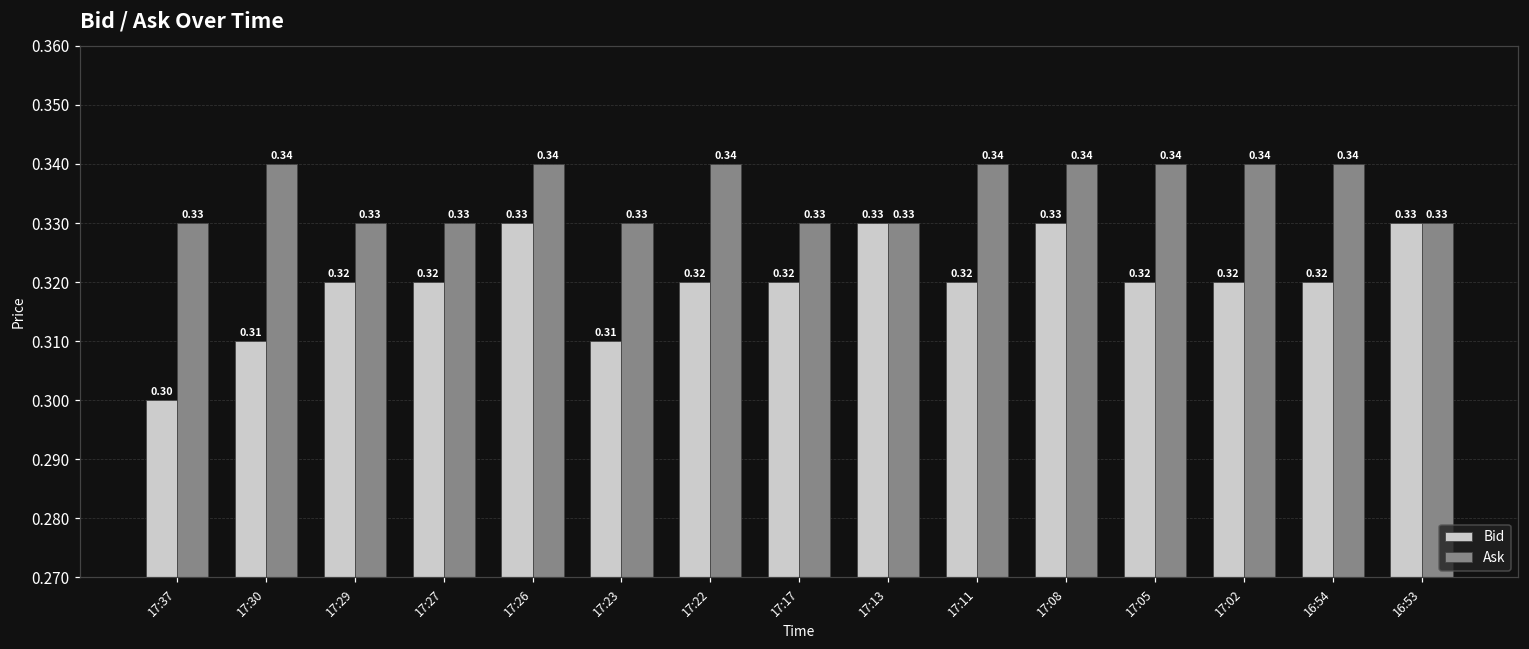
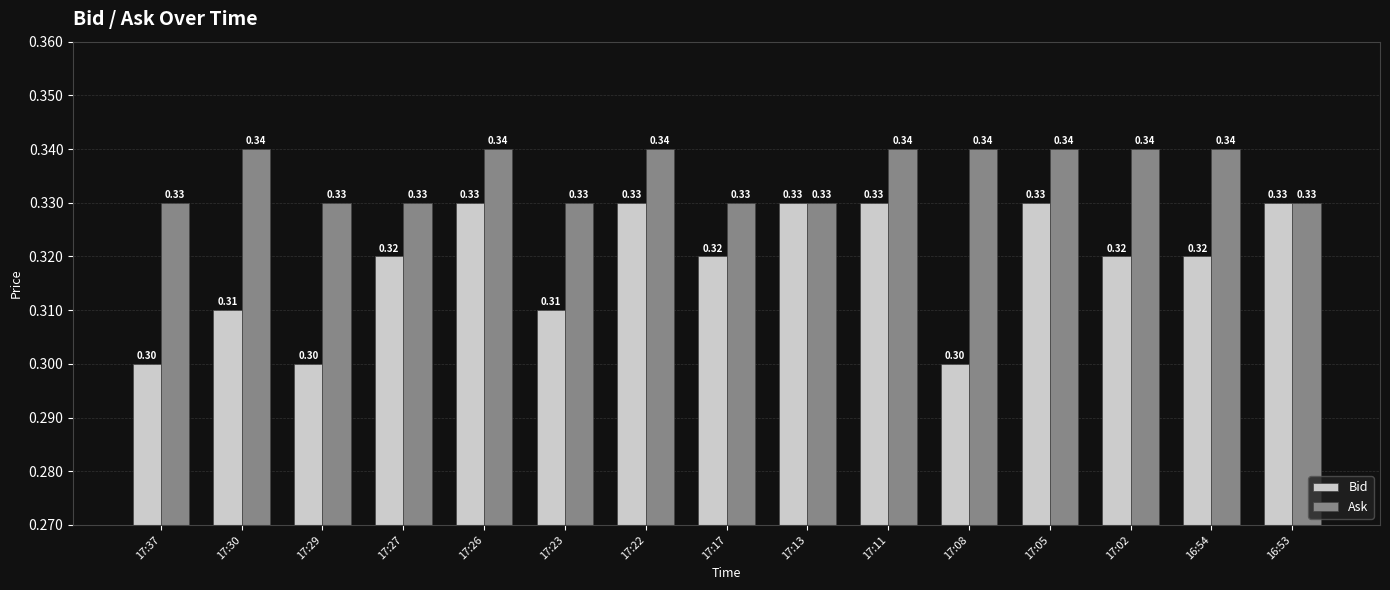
Bid, 17:29: 0.32 -> 0.30
Bid, 17:22: 0.32 -> 0.33
Bid, 17:11: 0.32 -> 0.33
Bid, 17:08: 0.33 -> 0.30
Bid, 17:05: 0.32 -> 0.33
